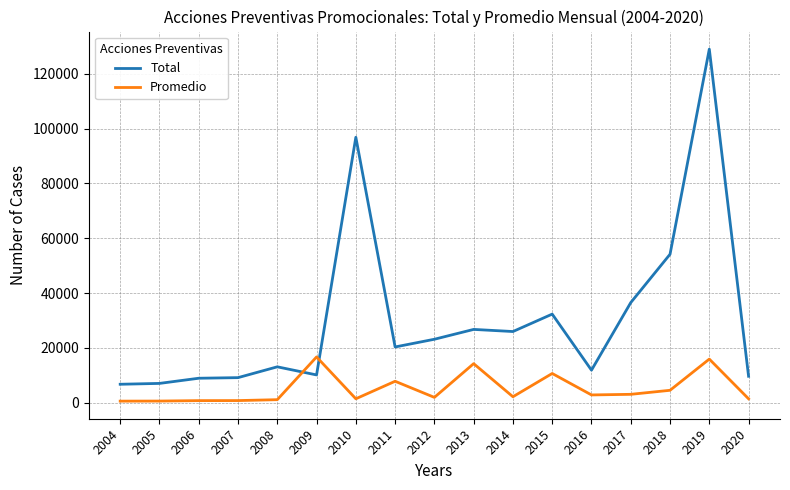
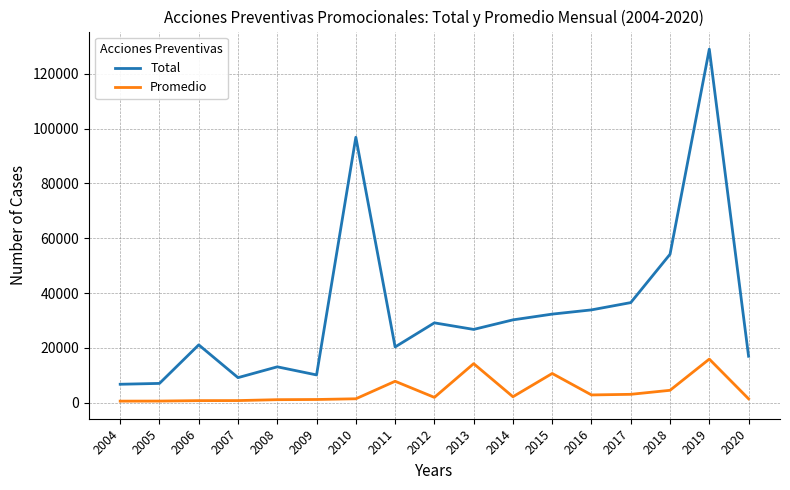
Total, 2006: 9000 -> 21000
Promedio, 2009: 17000 -> 1000
Total, 2012: 23000 -> 29000
Total, 2014: 26000 -> 30000
Total, 2016: 12000 -> 34000
Total, 2020: 10000 -> 17000
